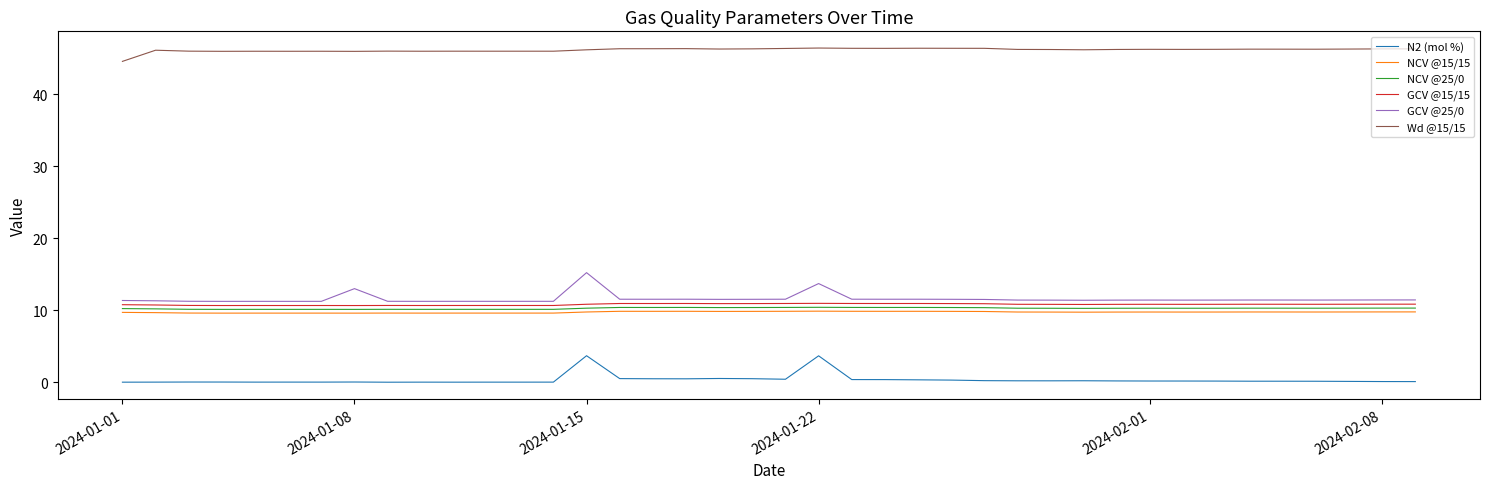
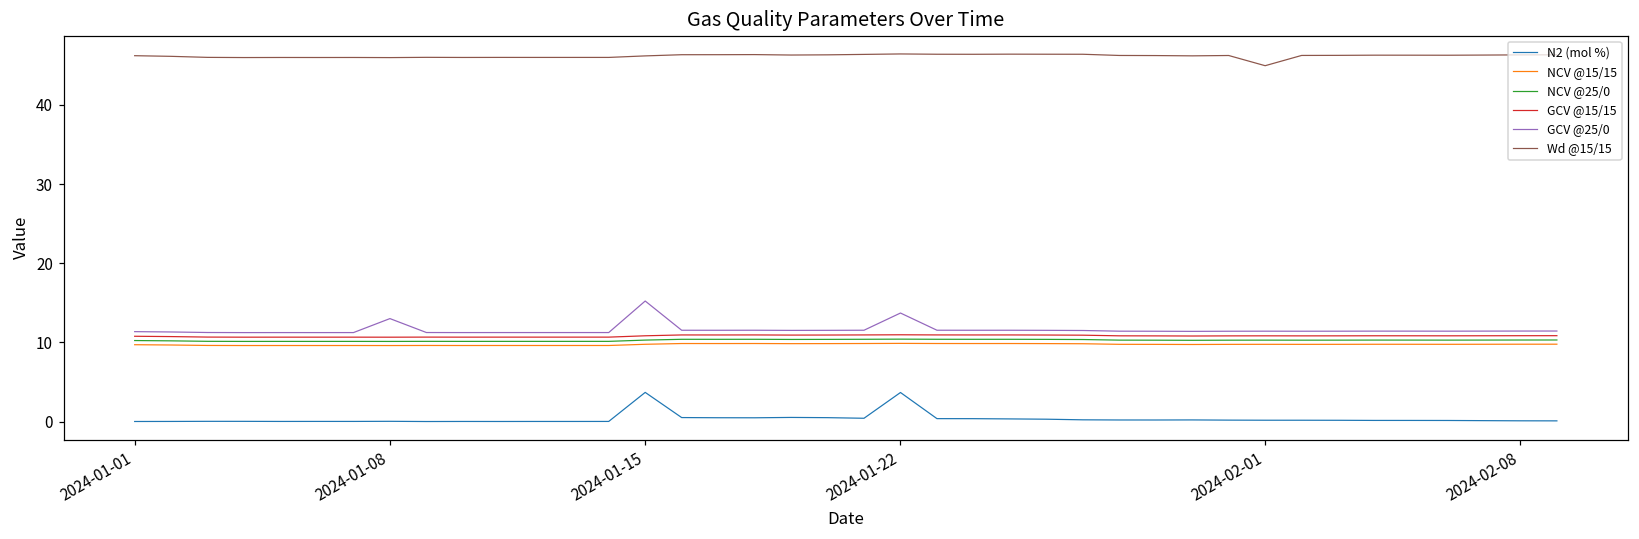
Wd @15/15, 2024-01-01: 45 -> 46
Wd @15/15, 2024-02-01: 46 -> 45
